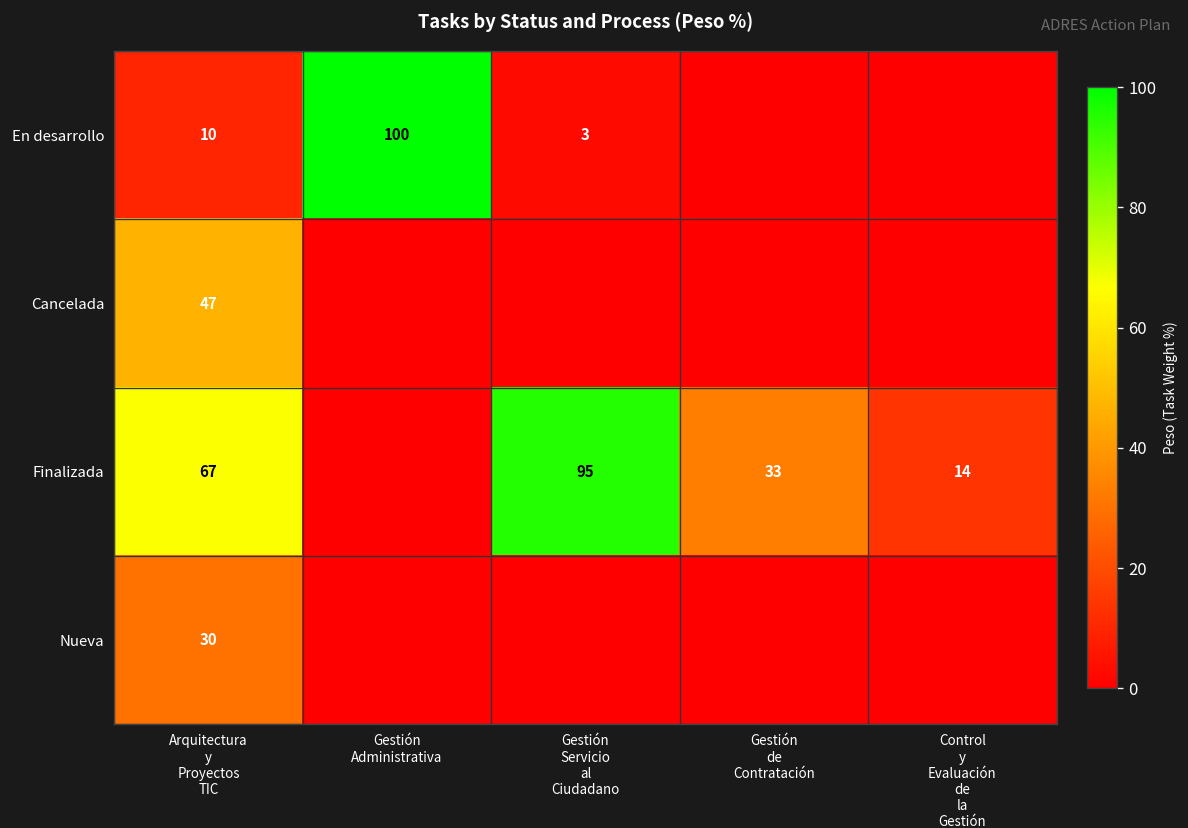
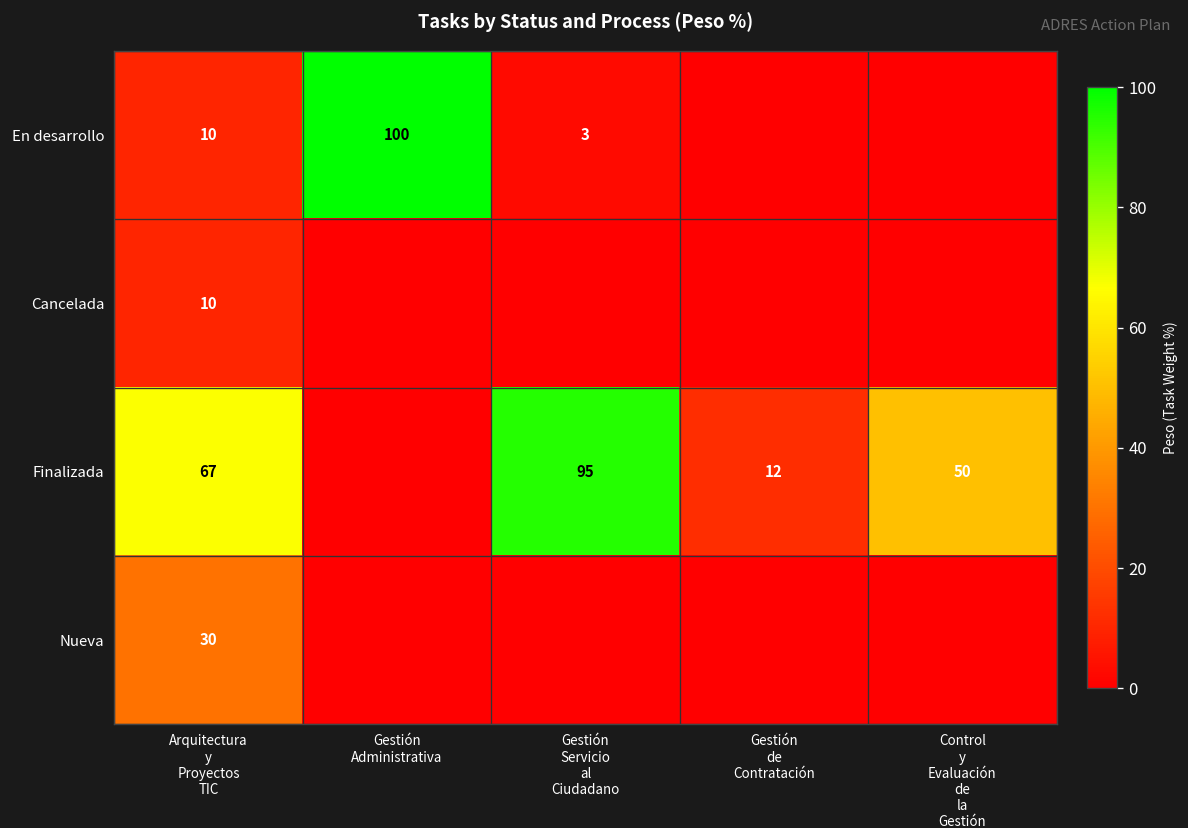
Cancelada, Arquitectura y Proyectos TIC: 47 -> 10
Finalizada, Gestión de Contratación: 33 -> 12
Finalizada, Control y Evaluación de la Gestión: 14 -> 50
